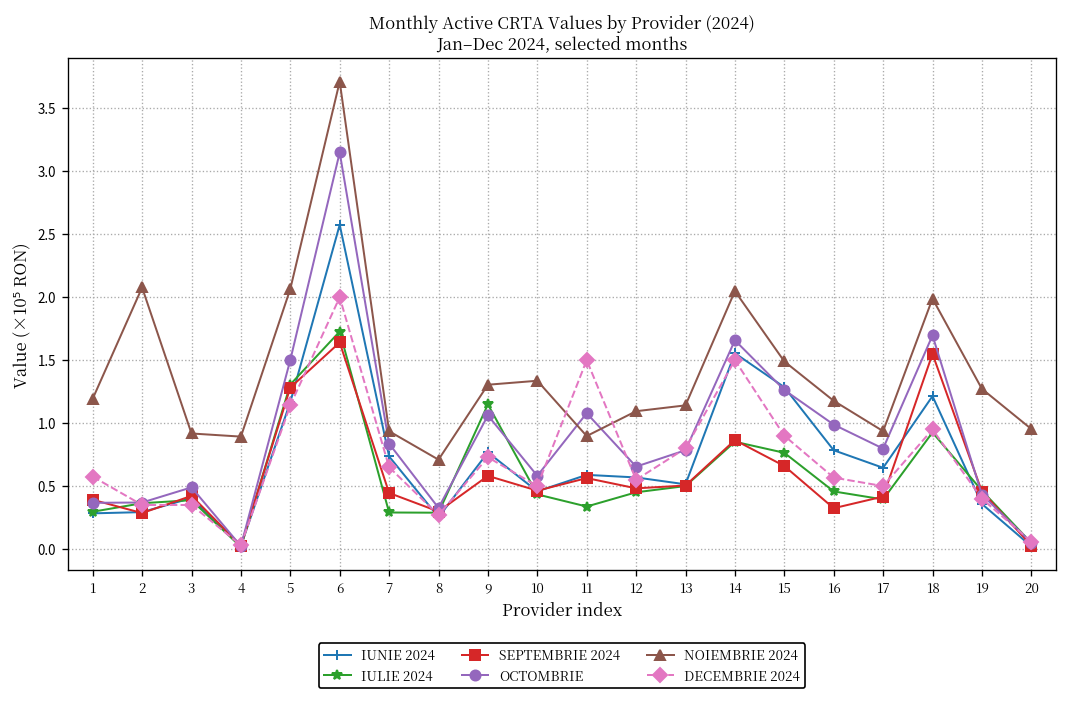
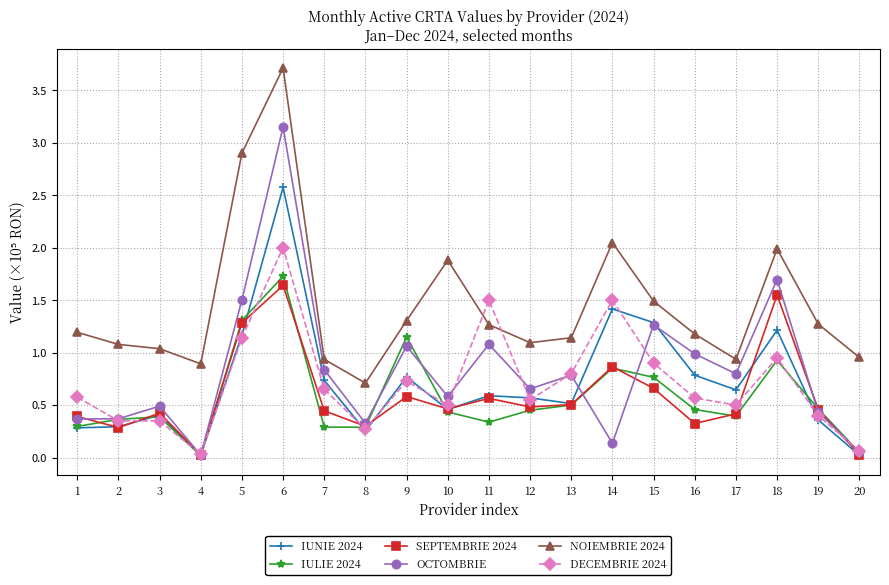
NOIEMBRIE 2024, 2: 2.08 -> 1.08
NOIEMBRIE 2024, 3: 0.92 -> 1.04
NOIEMBRIE 2024, 5: 2.07 -> 2.90
NOIEMBRIE 2024, 10: 1.34 -> 1.88
NOIEMBRIE 2024, 11: 0.90 -> 1.27
IUNIE 2024, 14: 1.56 -> 1.42
OCTOMBRIE, 14: 1.66 -> 0.14
